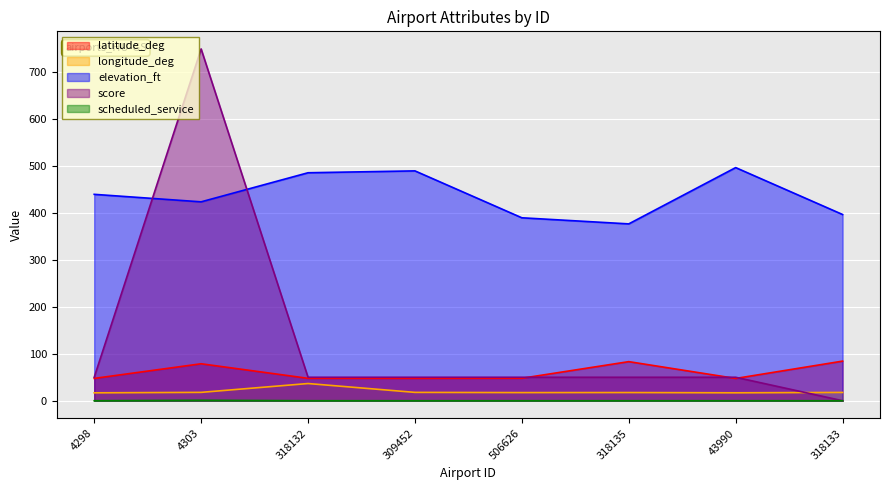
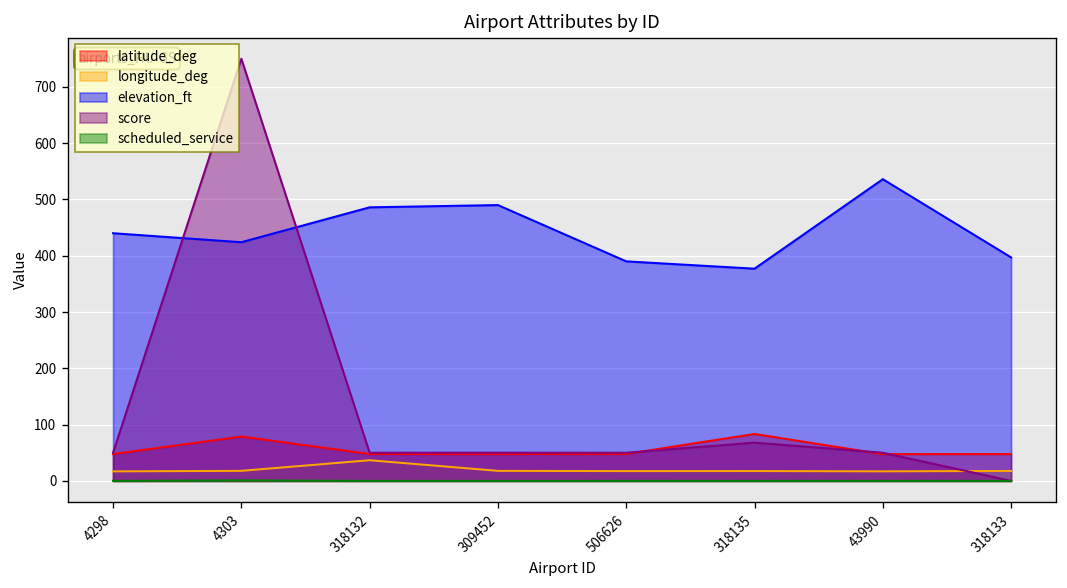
score, 318135: 50 -> 70
elevation_ft, 43990: 500 -> 540
latitude_deg, 318133: 80 -> 50
